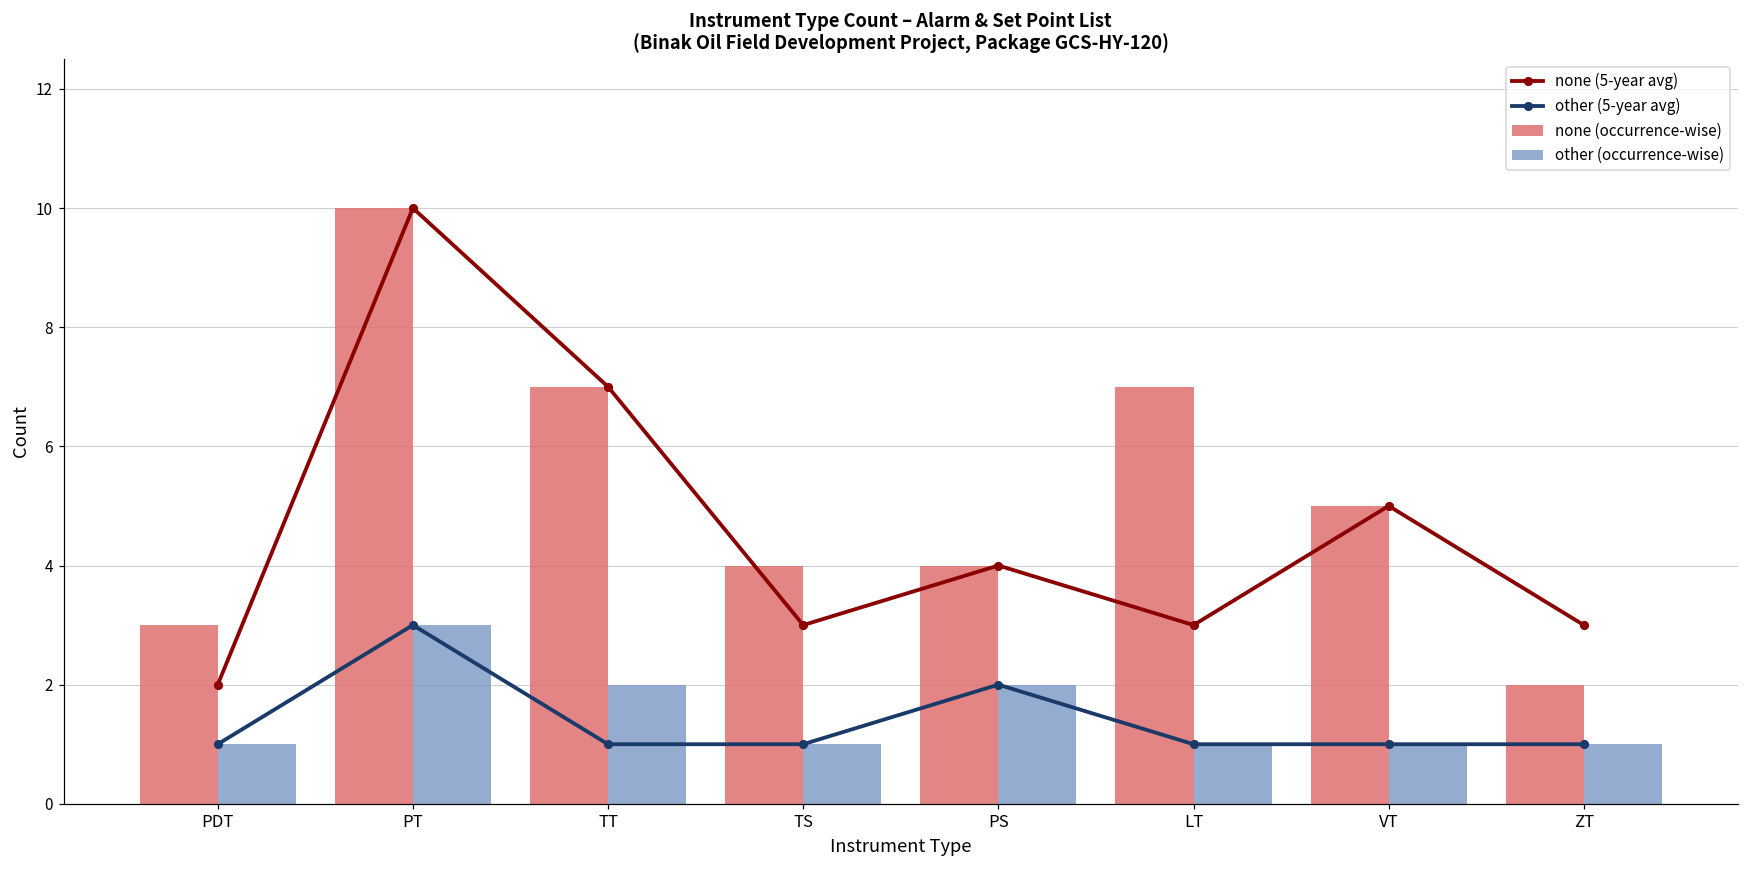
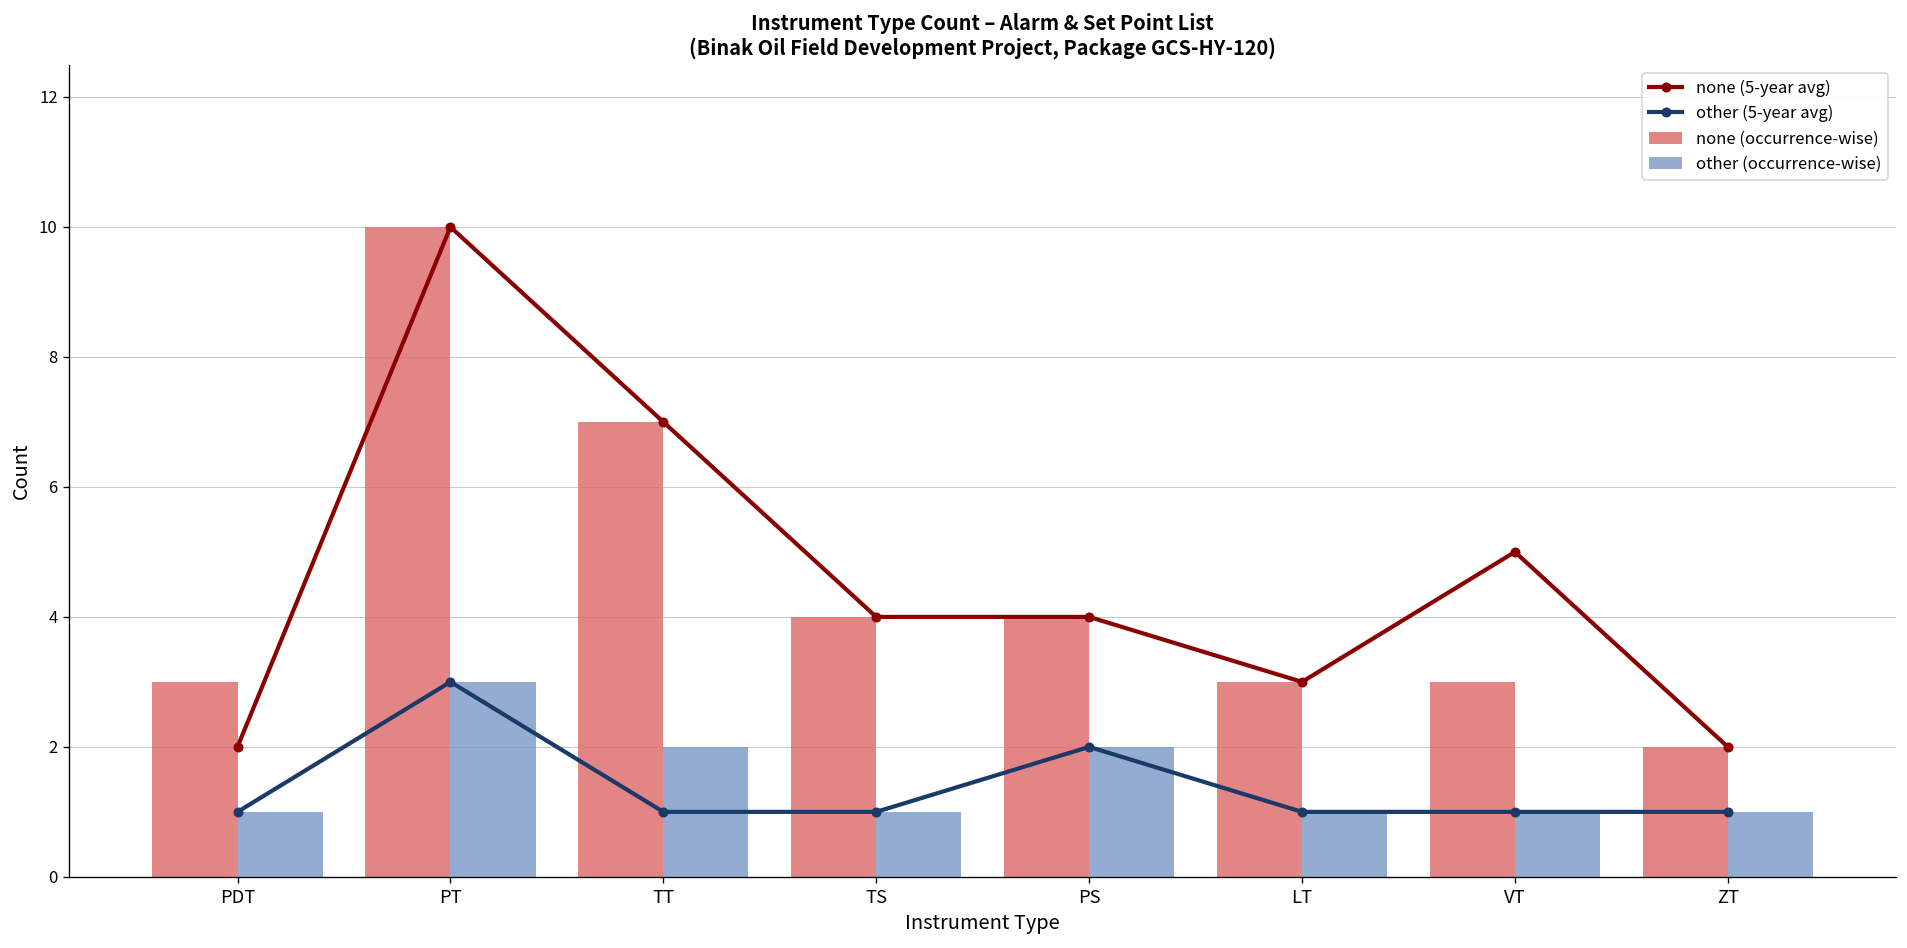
none (5-year avg), TS: 3 -> 4
none (occurrence-wise), LT: 7 -> 3
none (occurrence-wise), VT: 5 -> 3
none (5-year avg), ZT: 3 -> 2
